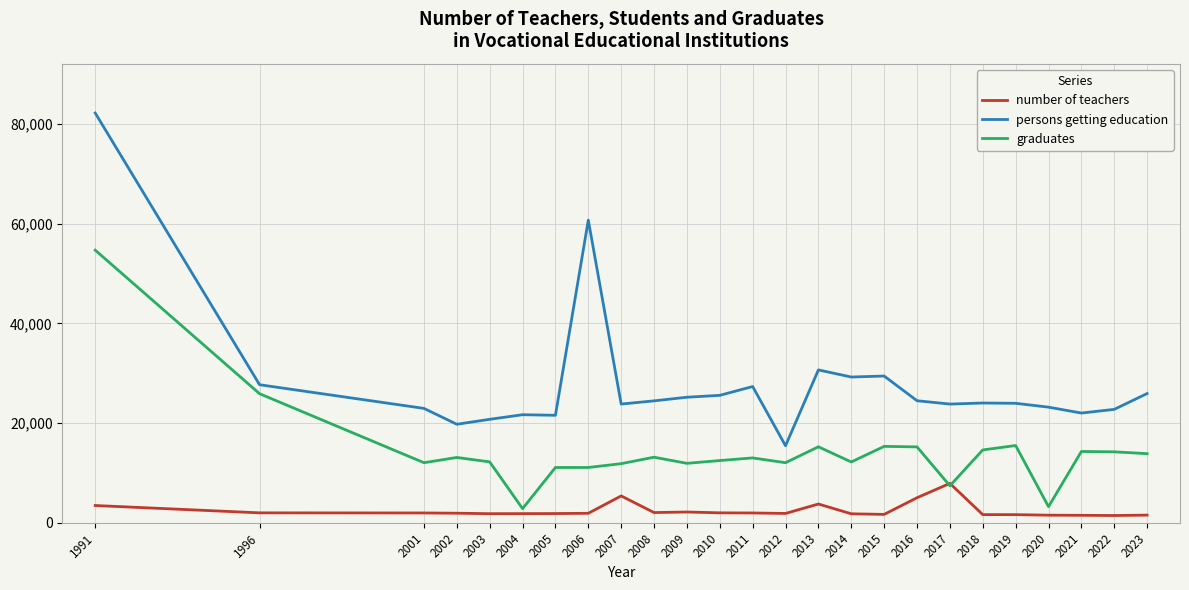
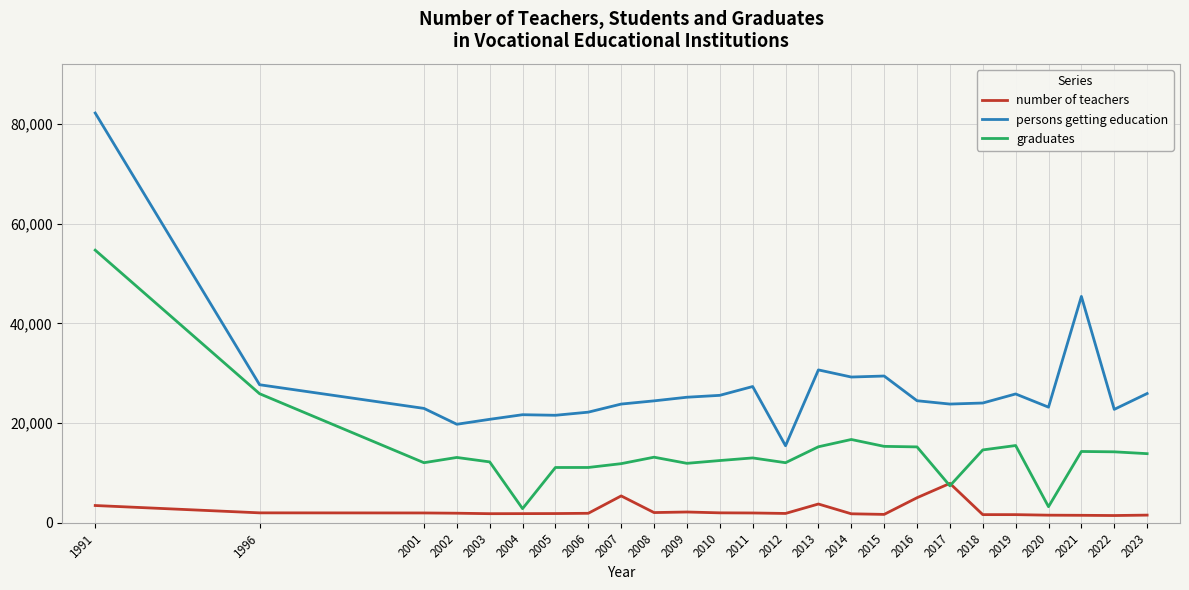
persons getting education, 2006: 61,000 -> 22,000
graduates, 2014: 12,000 -> 17,000
persons getting education, 2019: 24,000 -> 26,000
persons getting education, 2021: 22,000 -> 45,000
